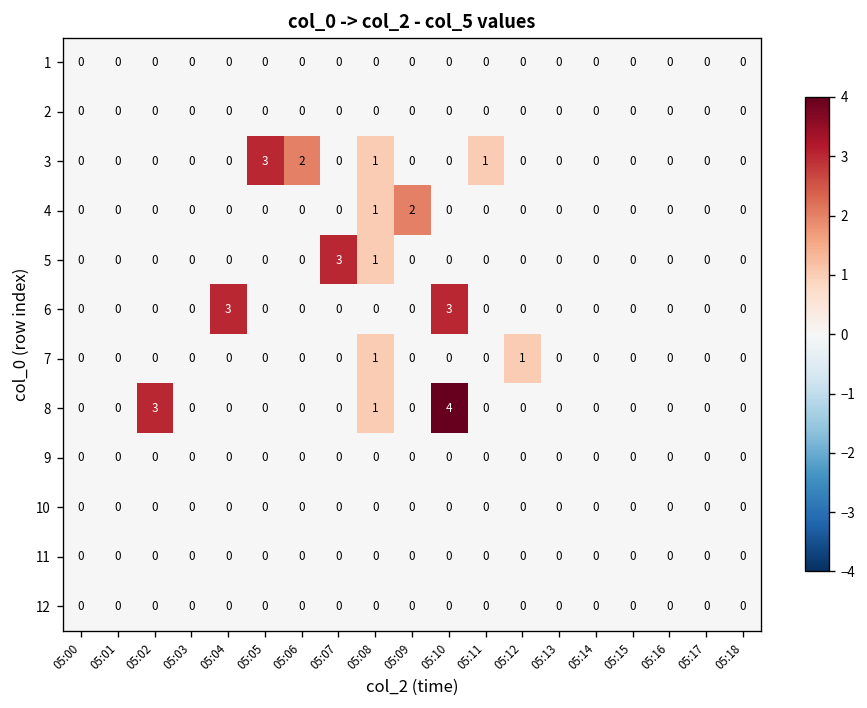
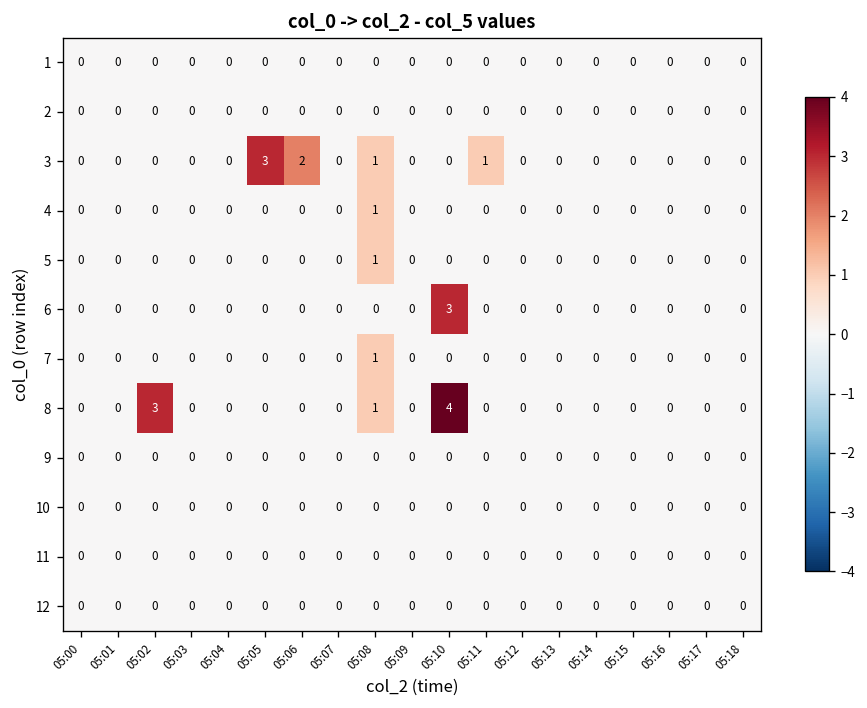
4, 05:09: 2 -> 0
5, 05:07: 3 -> 0
6, 05:04: 3 -> 0
7, 05:12: 1 -> 0
